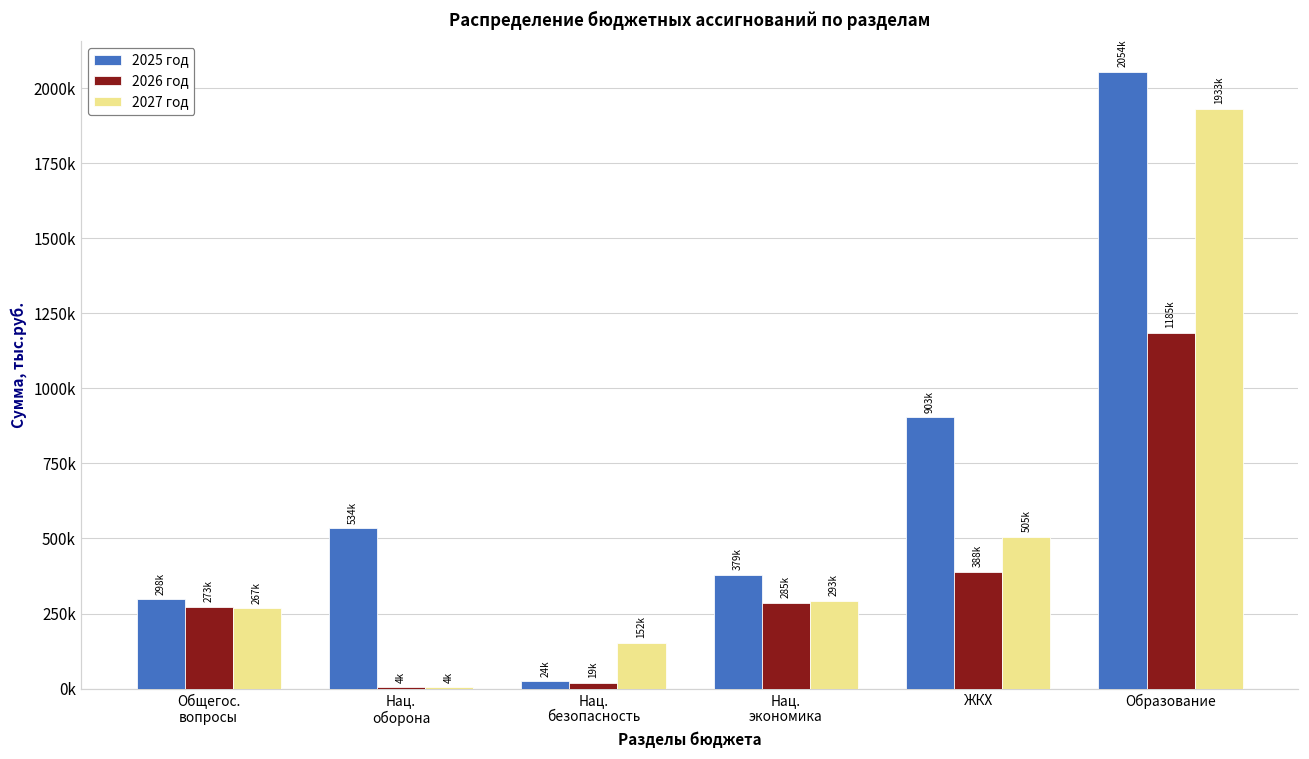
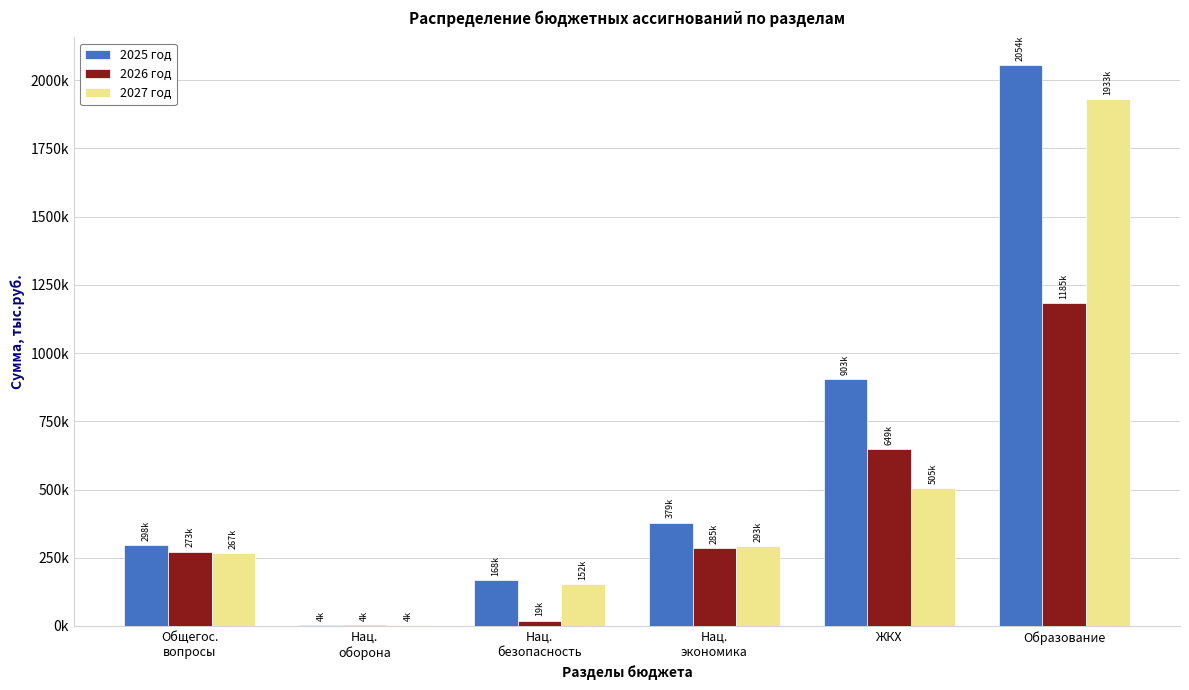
2025 год, Нац. оборона: 534k -> 4k
2025 год, Нац. безопасность: 24k -> 168k
2026 год, ЖКХ: 388k -> 649k
